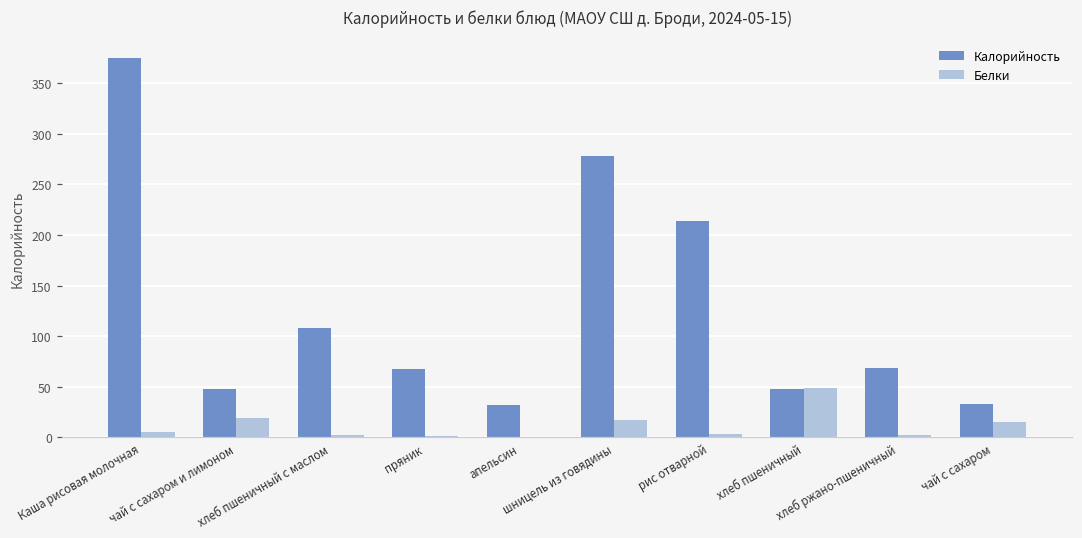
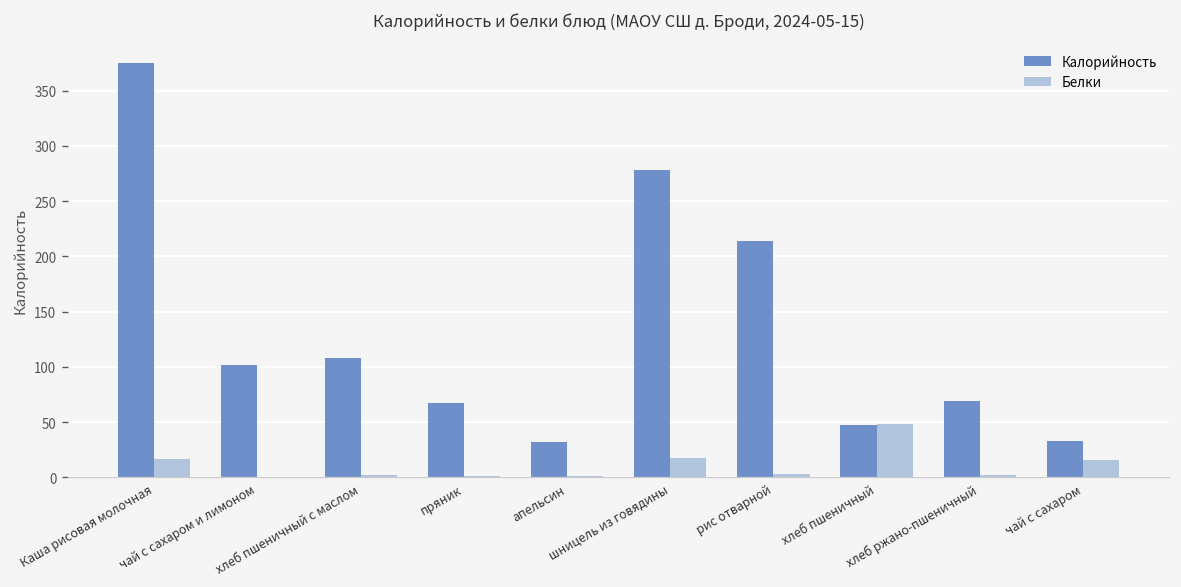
Белки, Каша рисовая молочная: 10 -> 20
Калорийность, чай с сахаром и лимоном: 50 -> 100
Белки, чай с сахаром и лимоном: 20 -> 0
